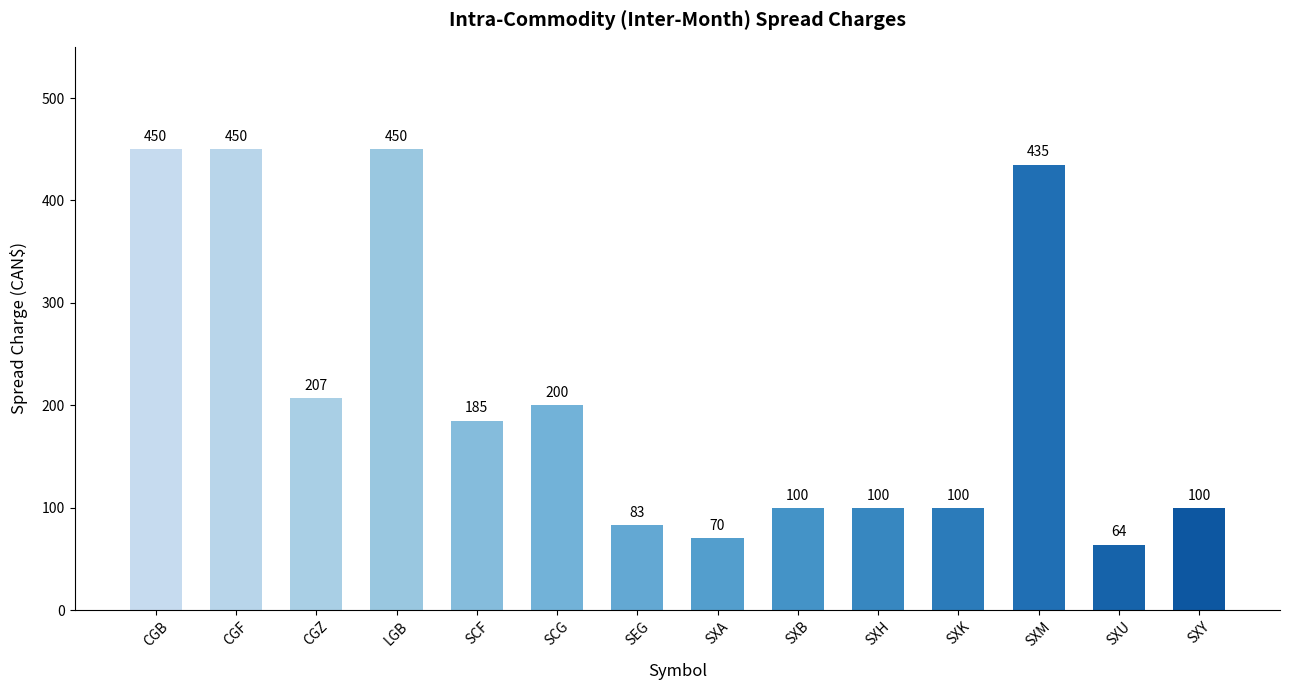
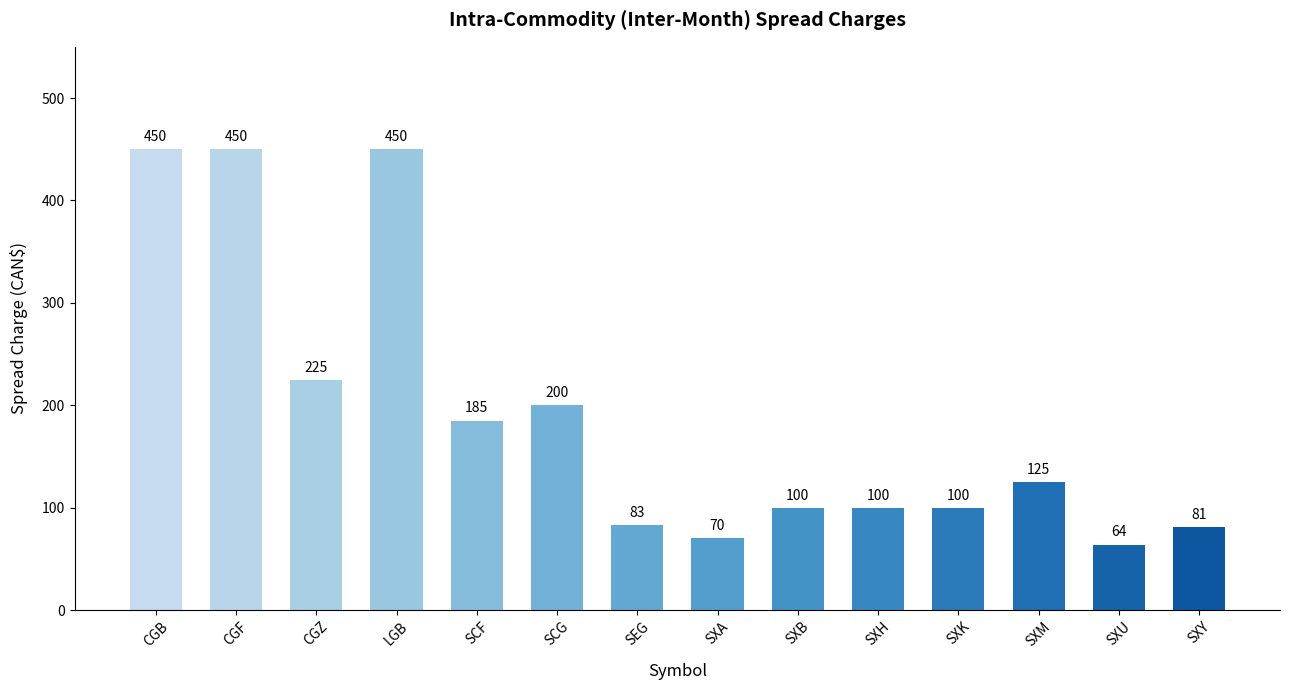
CGZ: 207 -> 225
SXM: 435 -> 125
SXY: 100 -> 81
